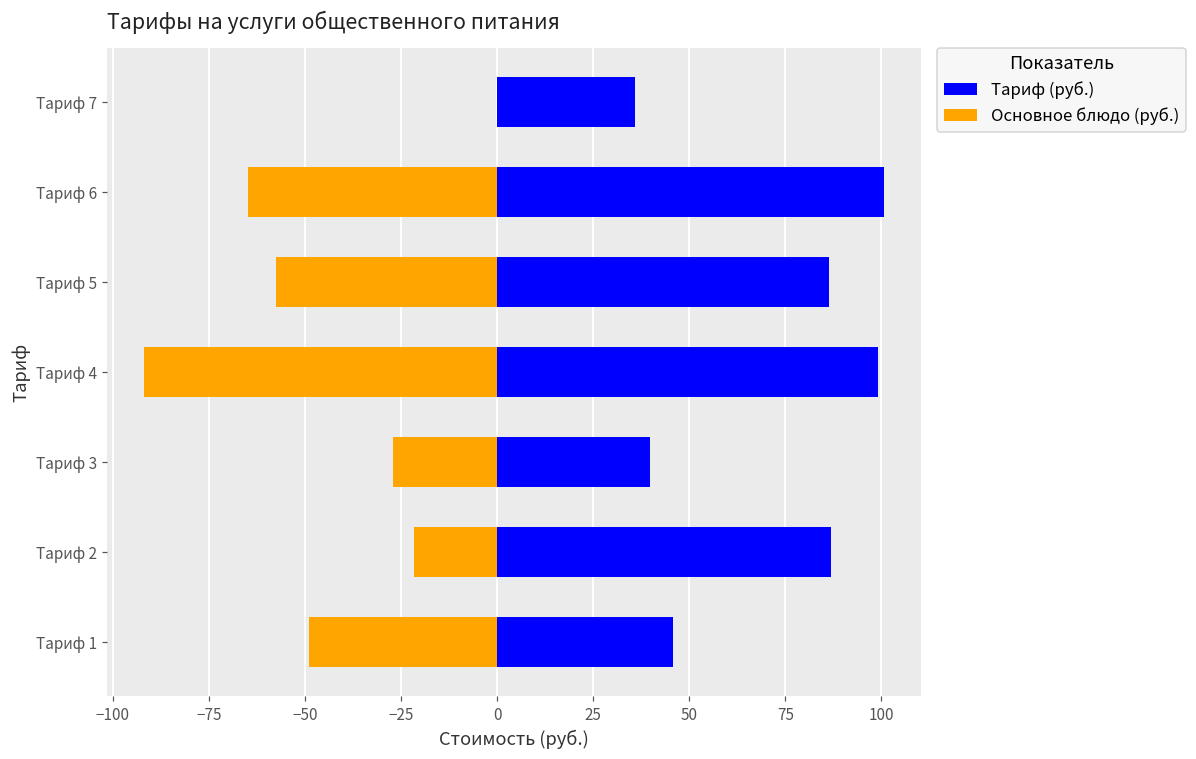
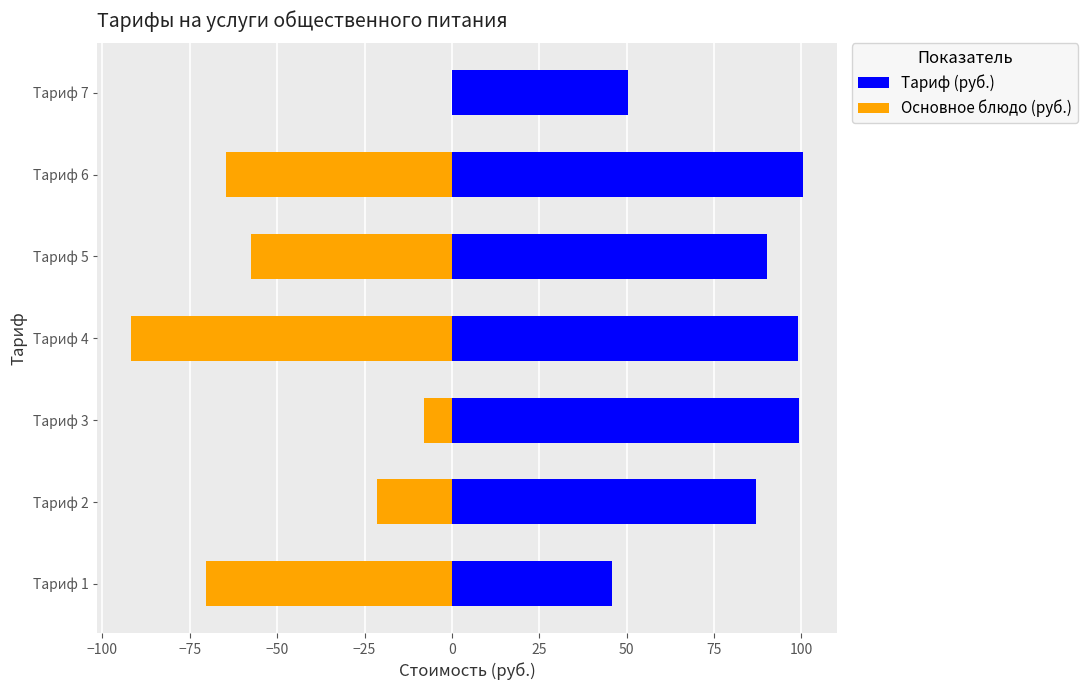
Тариф (руб.), Тариф 7: 36 -> 50
Тариф (руб.), Тариф 5: 86 -> 90
Тариф (руб.), Тариф 3: 40 -> 99
Основное блюдо (руб.), Тариф 3: -27 -> -8
Основное блюдо (руб.), Тариф 1: -49 -> -70
